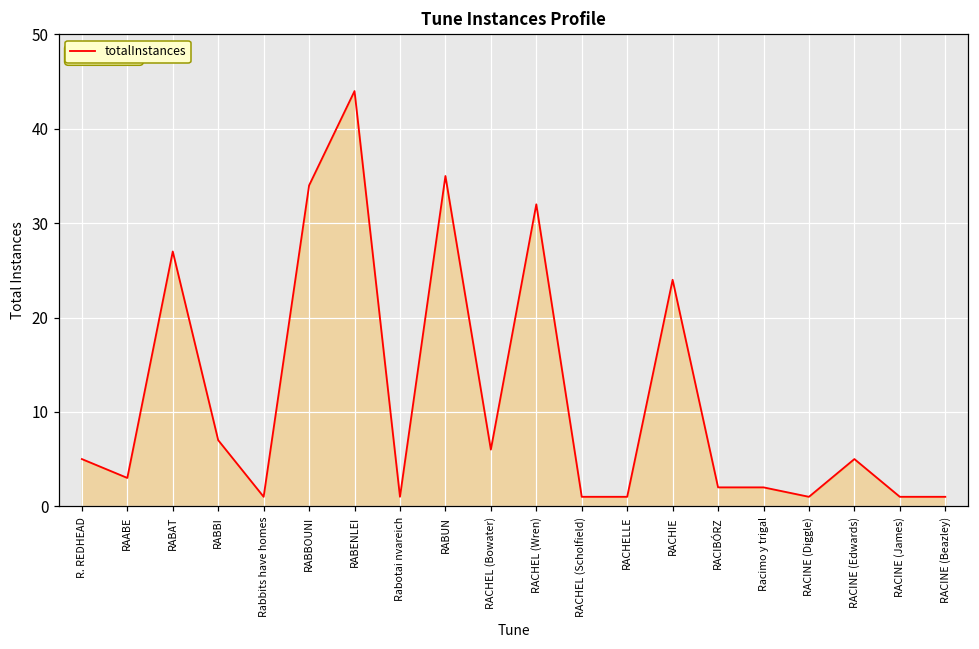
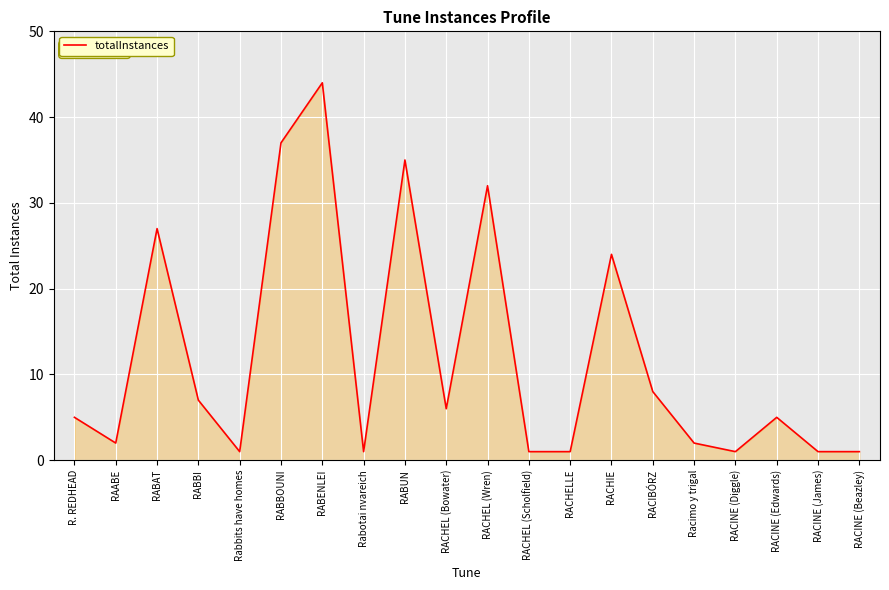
RAABE: 3 -> 2
RABBOUNI: 34 -> 37
RACIBÓRZ: 2 -> 8
